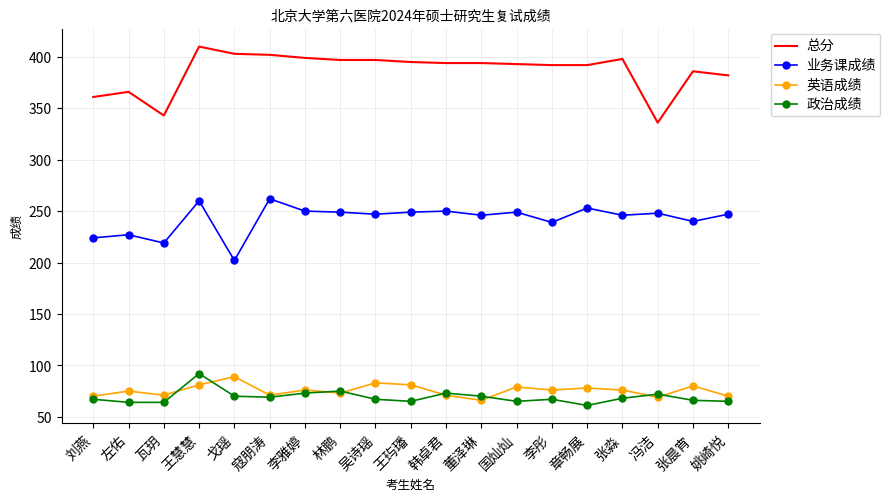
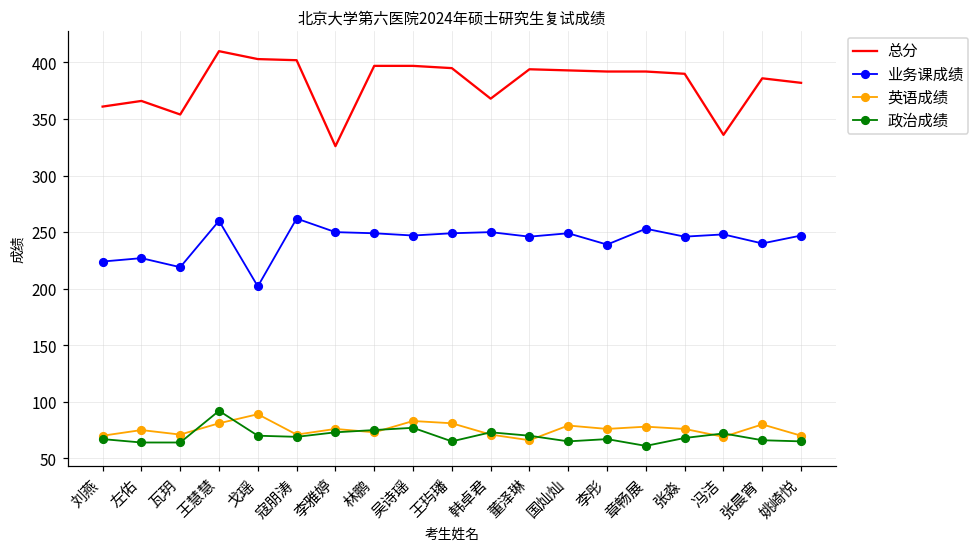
总分, 瓦玥: 343 -> 354
总分, 李雅婷: 399 -> 326
政治成绩, 吴诗瑶: 67 -> 77
总分, 韩卓君: 394 -> 368
总分, 张淼: 398 -> 390
